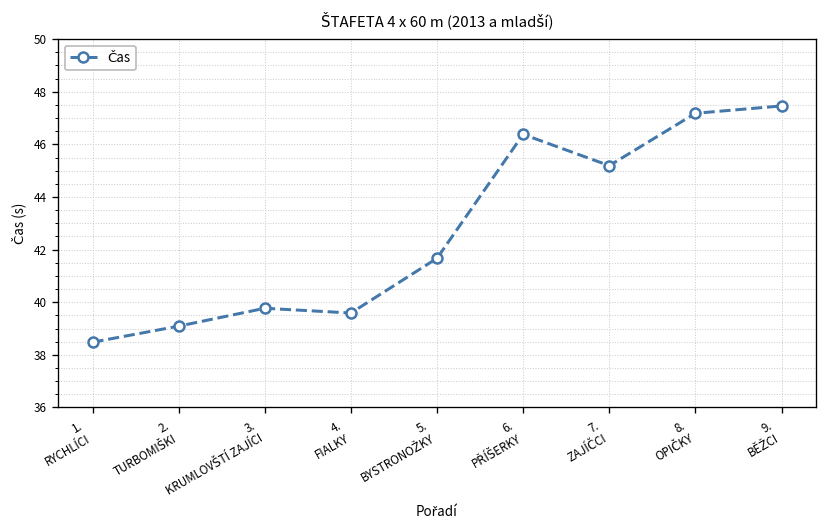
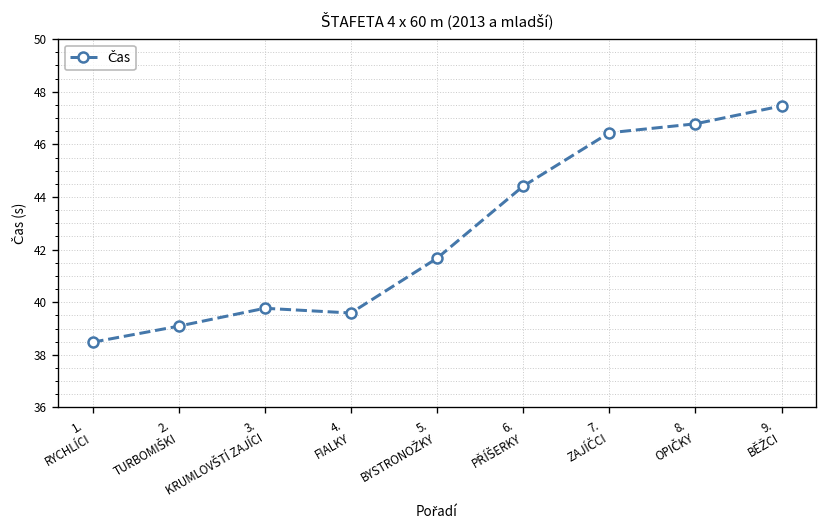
6. PŘÍŠERKY: 46.4 -> 44.4
7. ZAJÍČCI: 45.2 -> 46.4
8. OPIČKY: 47.2 -> 46.8
